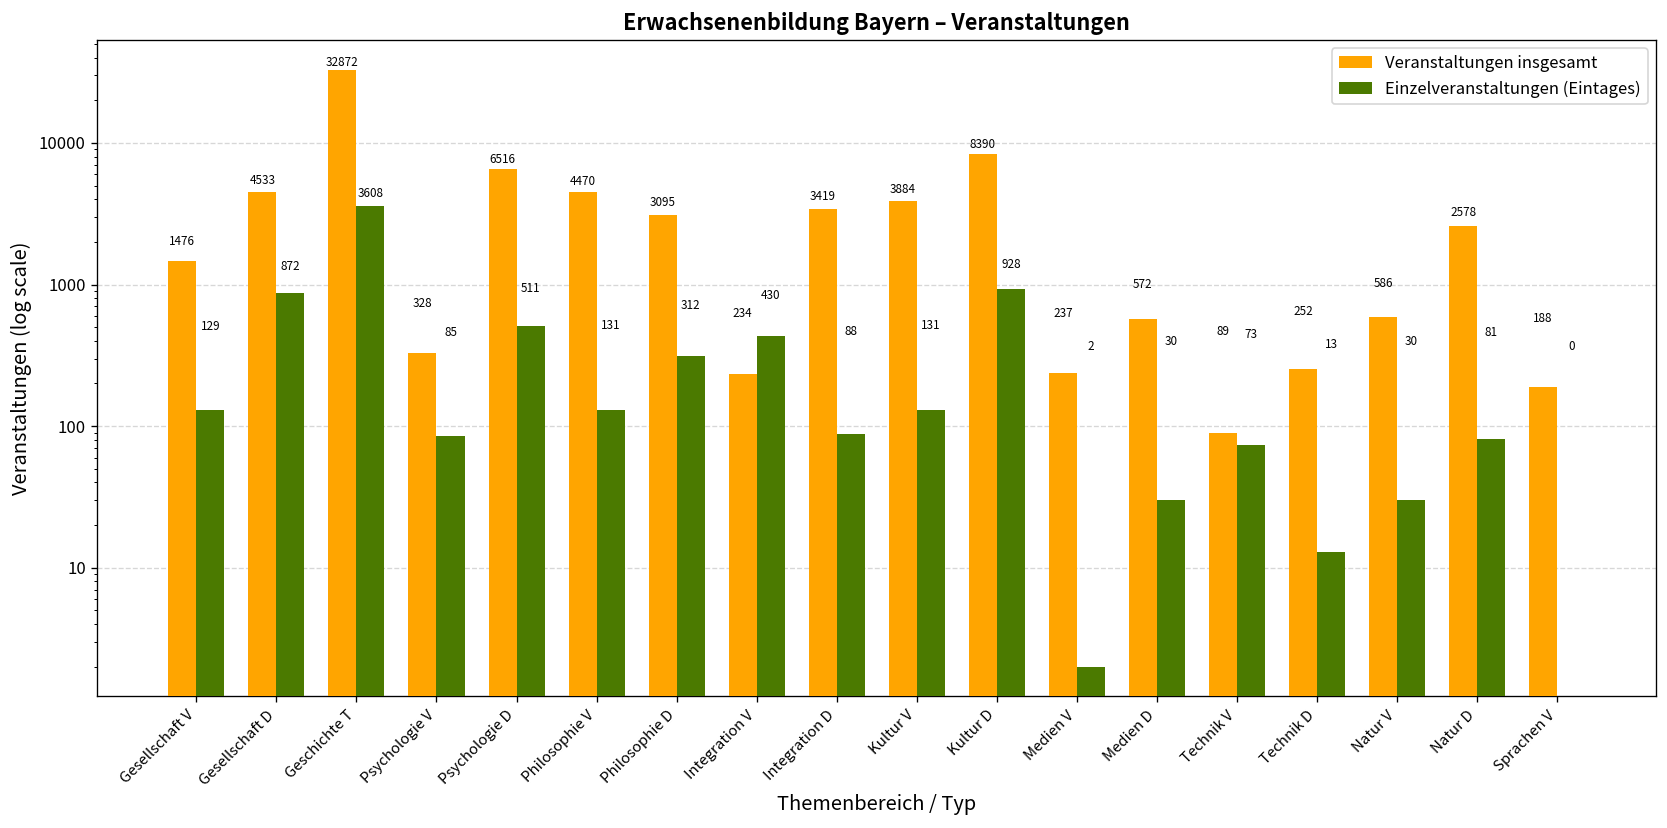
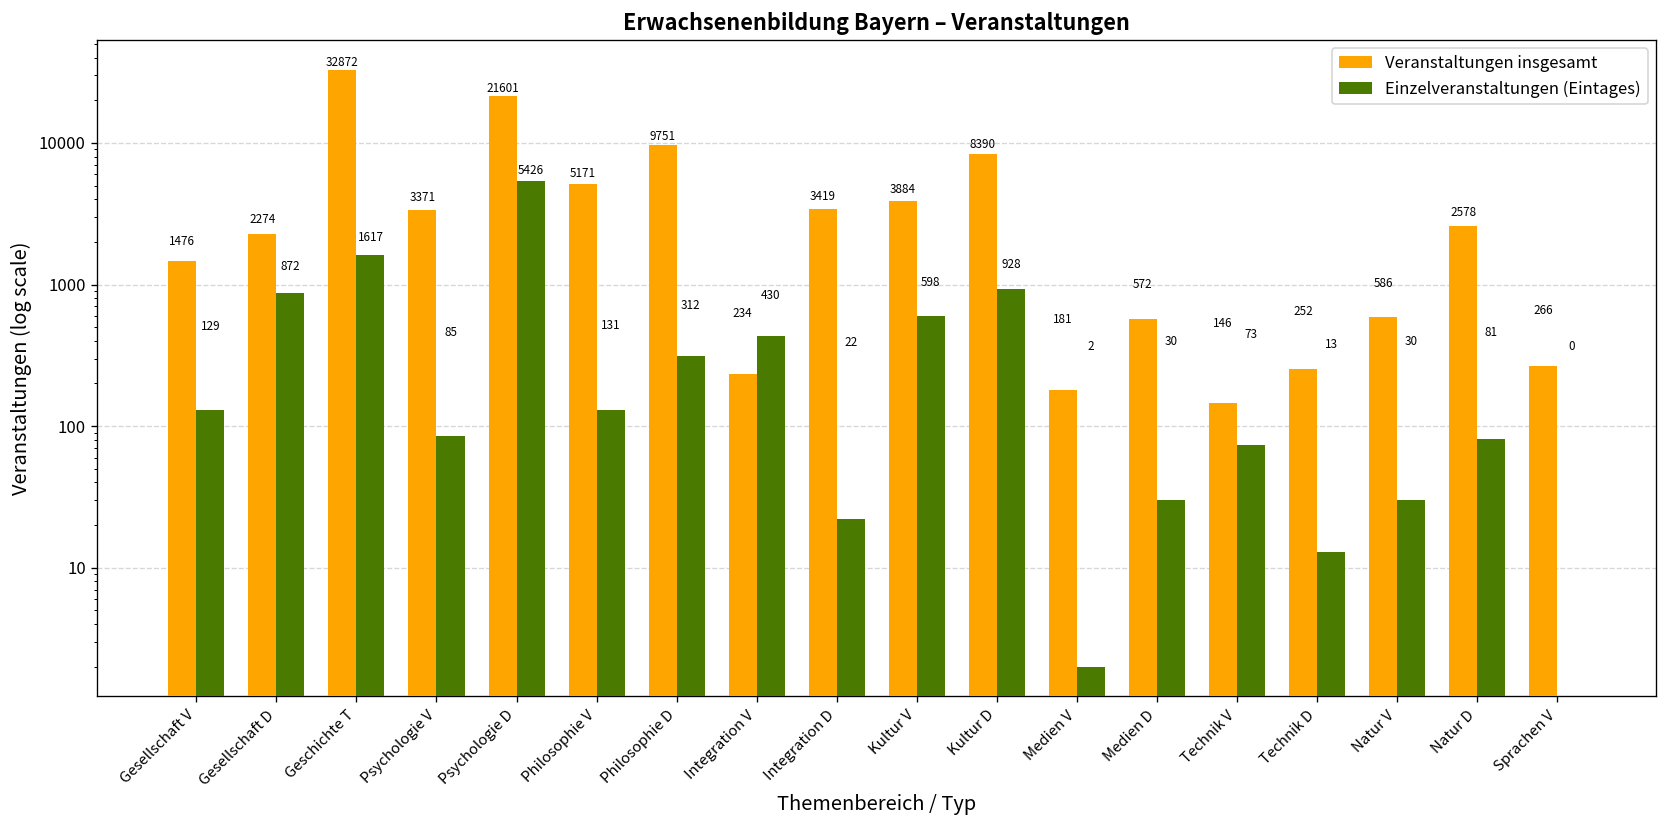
Veranstaltungen insgesamt, Gesellschaft D: 4533 -> 2274
Einzelveranstaltungen (Eintages), Geschichte T: 3608 -> 1617
Veranstaltungen insgesamt, Psychologie V: 328 -> 3371
Veranstaltungen insgesamt, Psychologie D: 6516 -> 21601
Einzelveranstaltungen (Eintages), Psychologie D: 511 -> 5426
Veranstaltungen insgesamt, Philosophie V: 4470 -> 5171
Veranstaltungen insgesamt, Philosophie D: 3095 -> 9751
Einzelveranstaltungen (Eintages), Integration D: 88 -> 22
Einzelveranstaltungen (Eintages), Kultur V: 131 -> 598
Veranstaltungen insgesamt, Medien V: 237 -> 181
Veranstaltungen insgesamt, Technik V: 89 -> 146
Veranstaltungen insgesamt, Sprachen V: 188 -> 266
